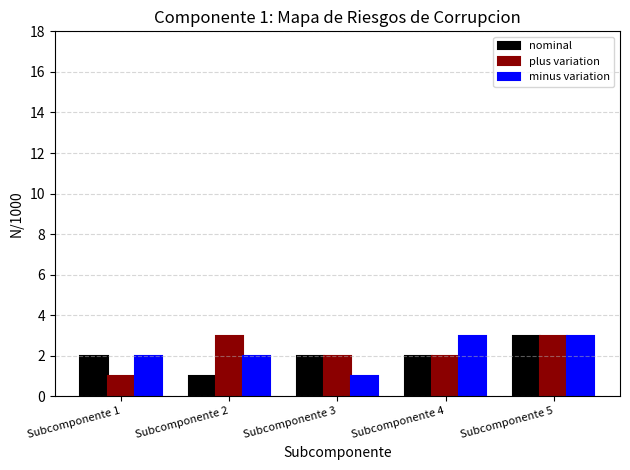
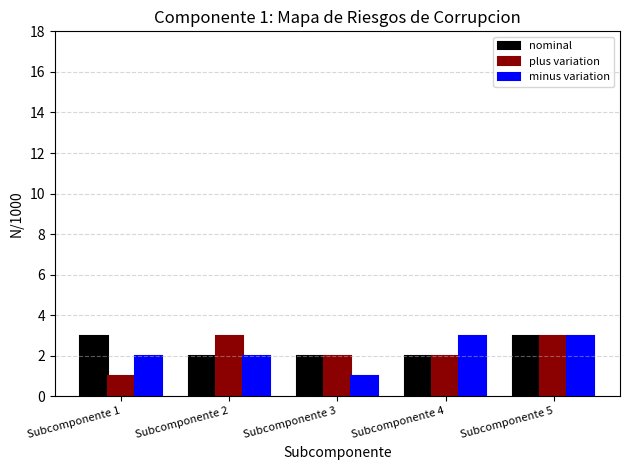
nominal, Subcomponente 1: 2 -> 3
nominal, Subcomponente 2: 1 -> 2
